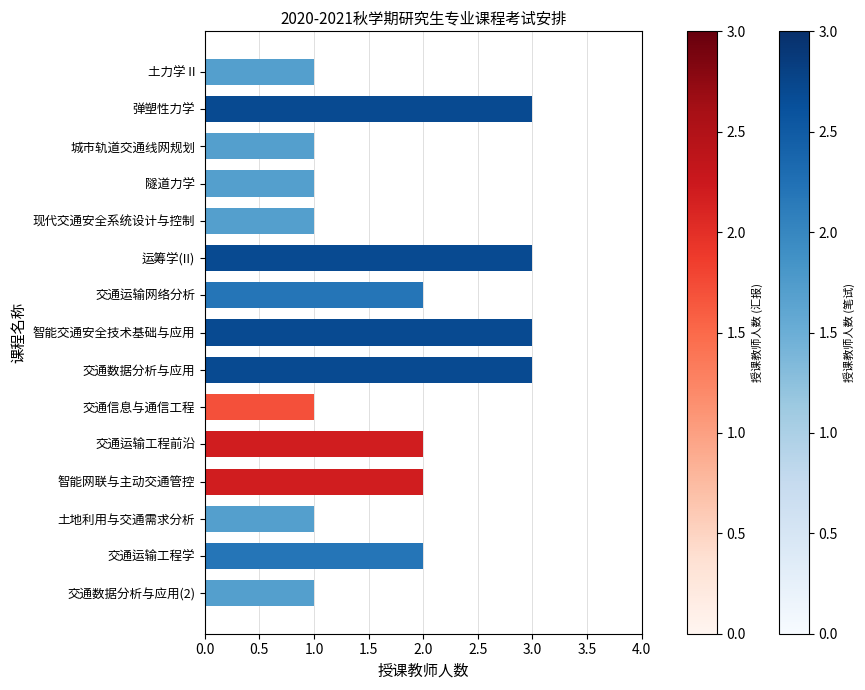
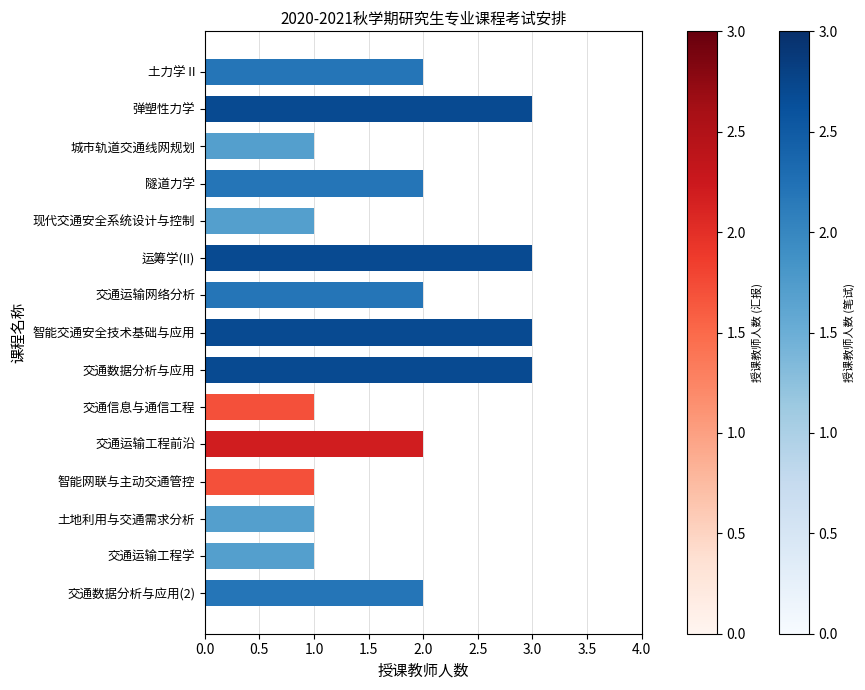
土力学 II: 1 -> 2
隧道力学: 1 -> 2
智能网联与主动交通管控: 2 -> 1
交通运输工程学: 2 -> 1
交通数据分析与应用(2): 1 -> 2
